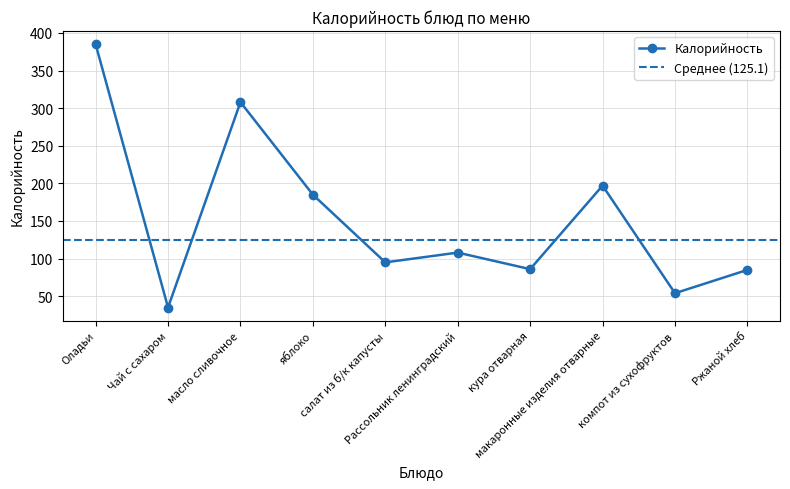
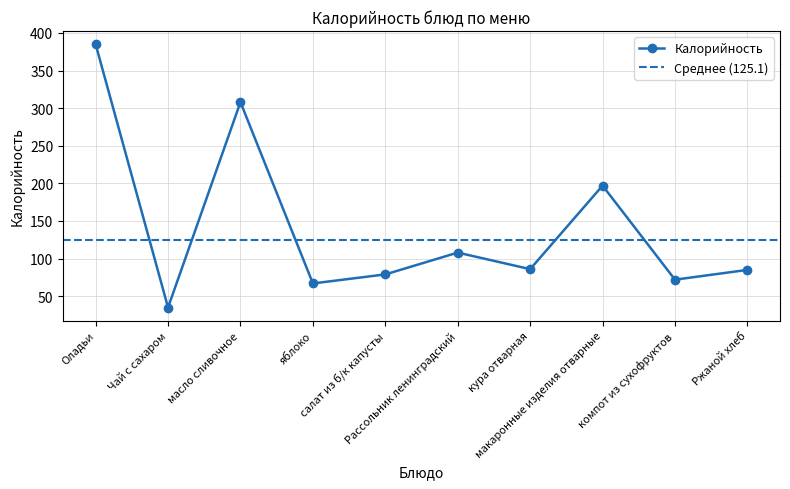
яблоко: 190 -> 70
салат из б/к капусты: 100 -> 80
компот из сухофруктов: 50 -> 70
